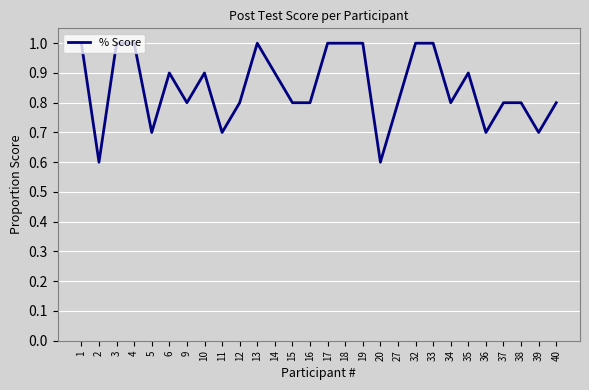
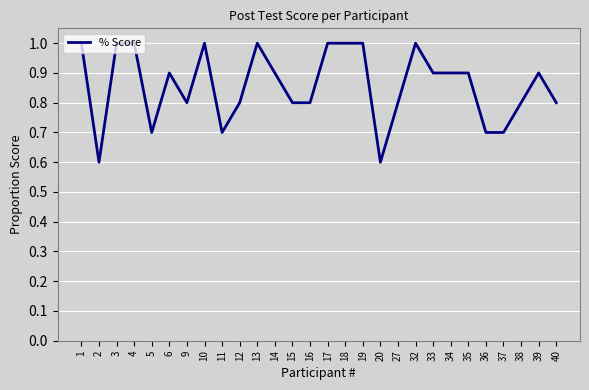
10: 0.9 -> 1.0
33: 1.0 -> 0.9
34: 0.8 -> 0.9
37: 0.8 -> 0.7
39: 0.7 -> 0.9
